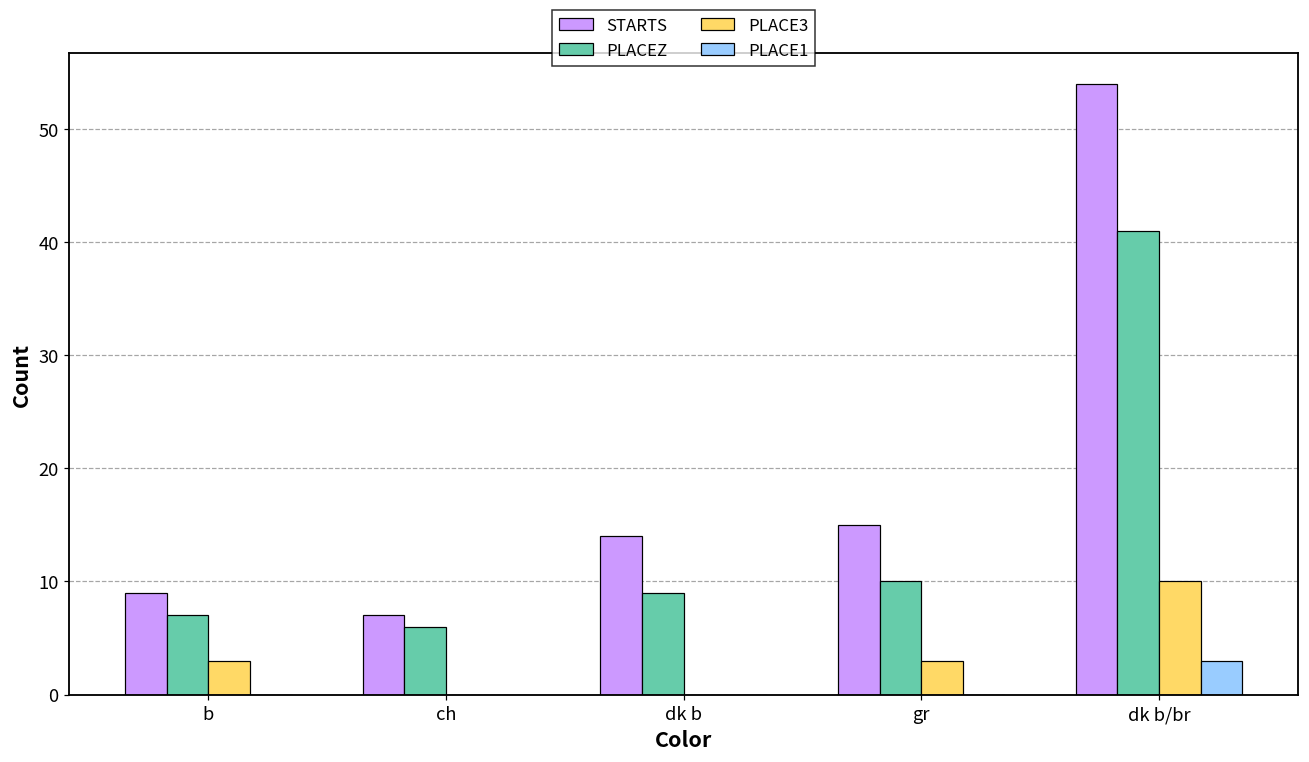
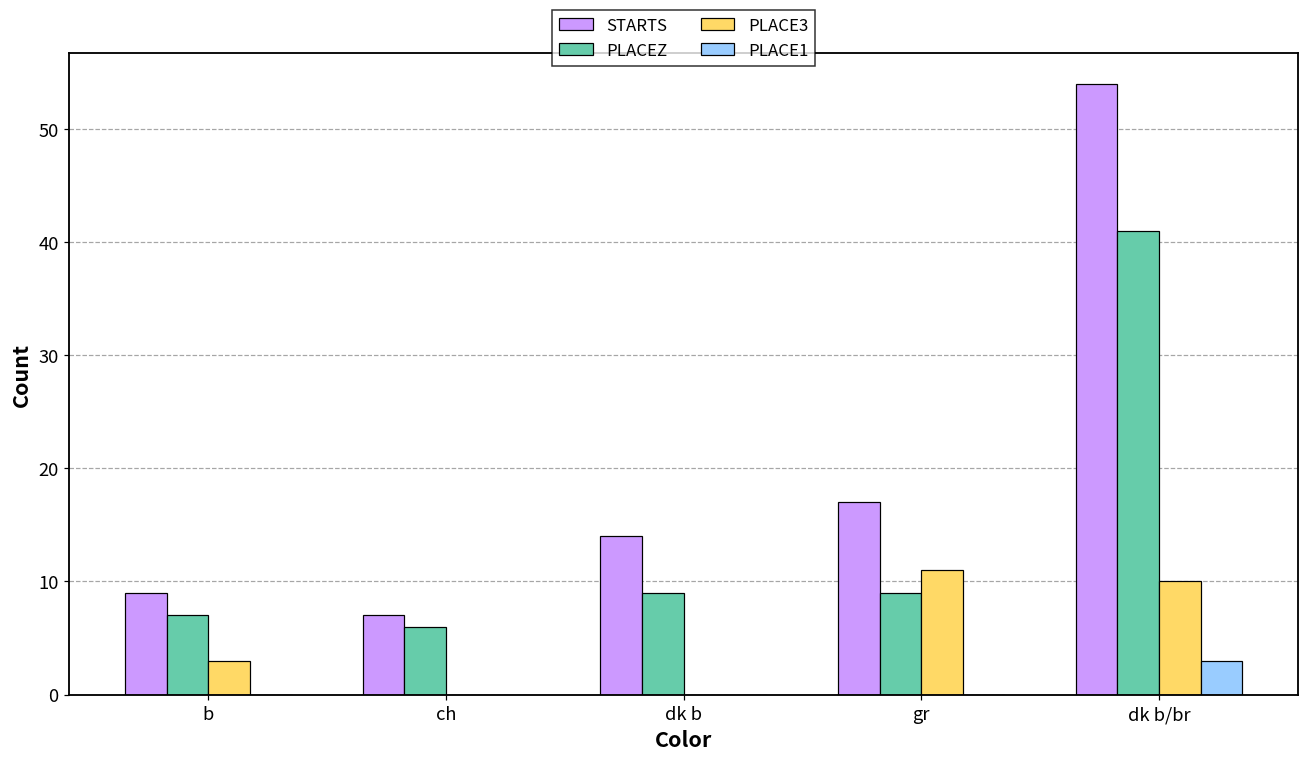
STARTS, gr: 15 -> 17
PLACEZ, gr: 10 -> 9
PLACE3, gr: 3 -> 11
